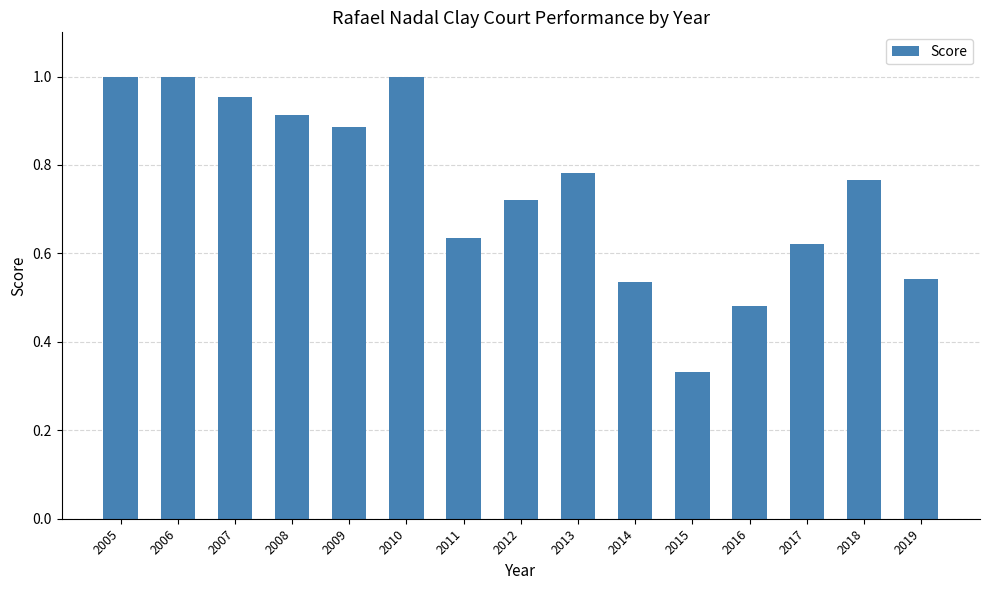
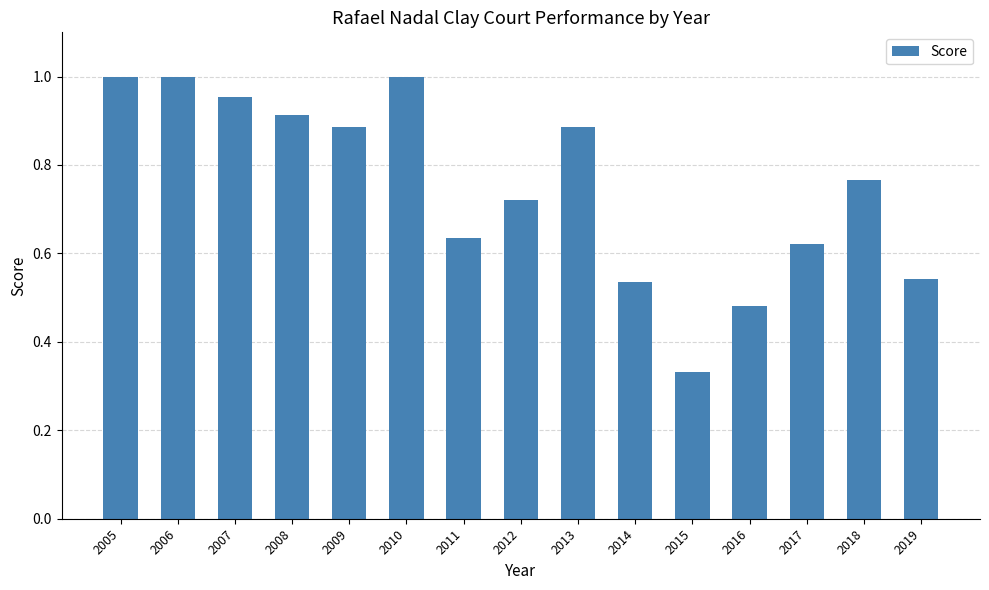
2013: 0.78 -> 0.89
